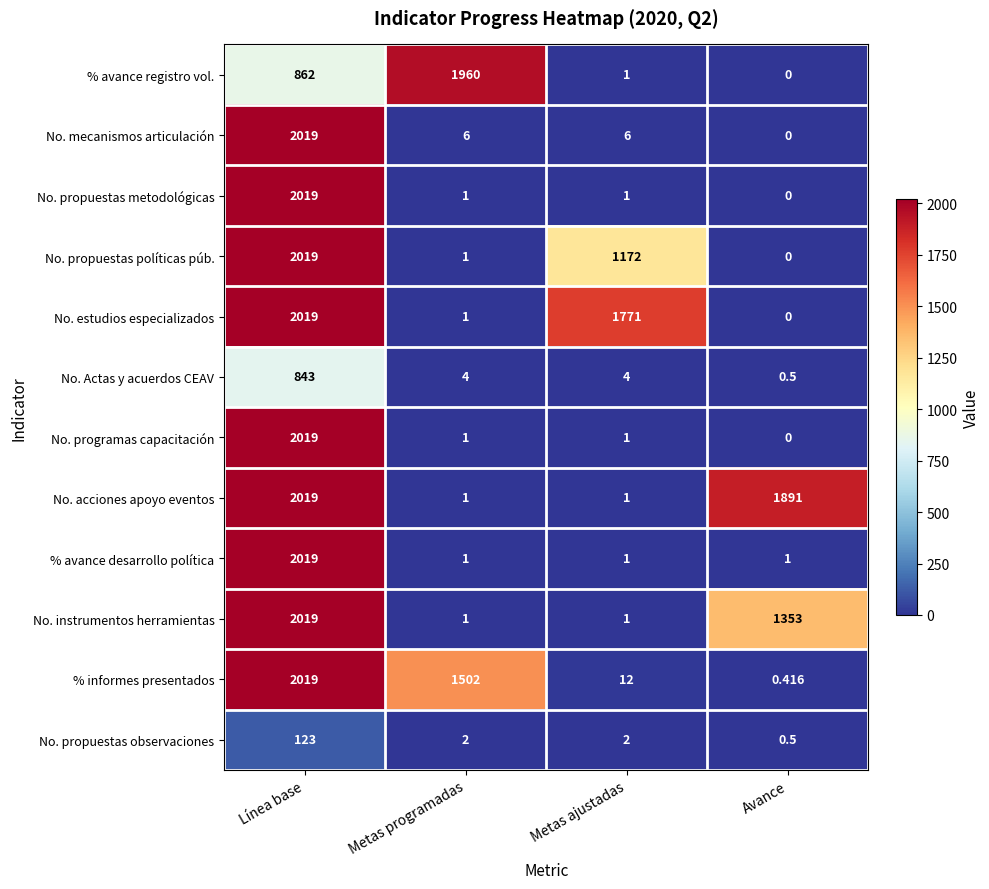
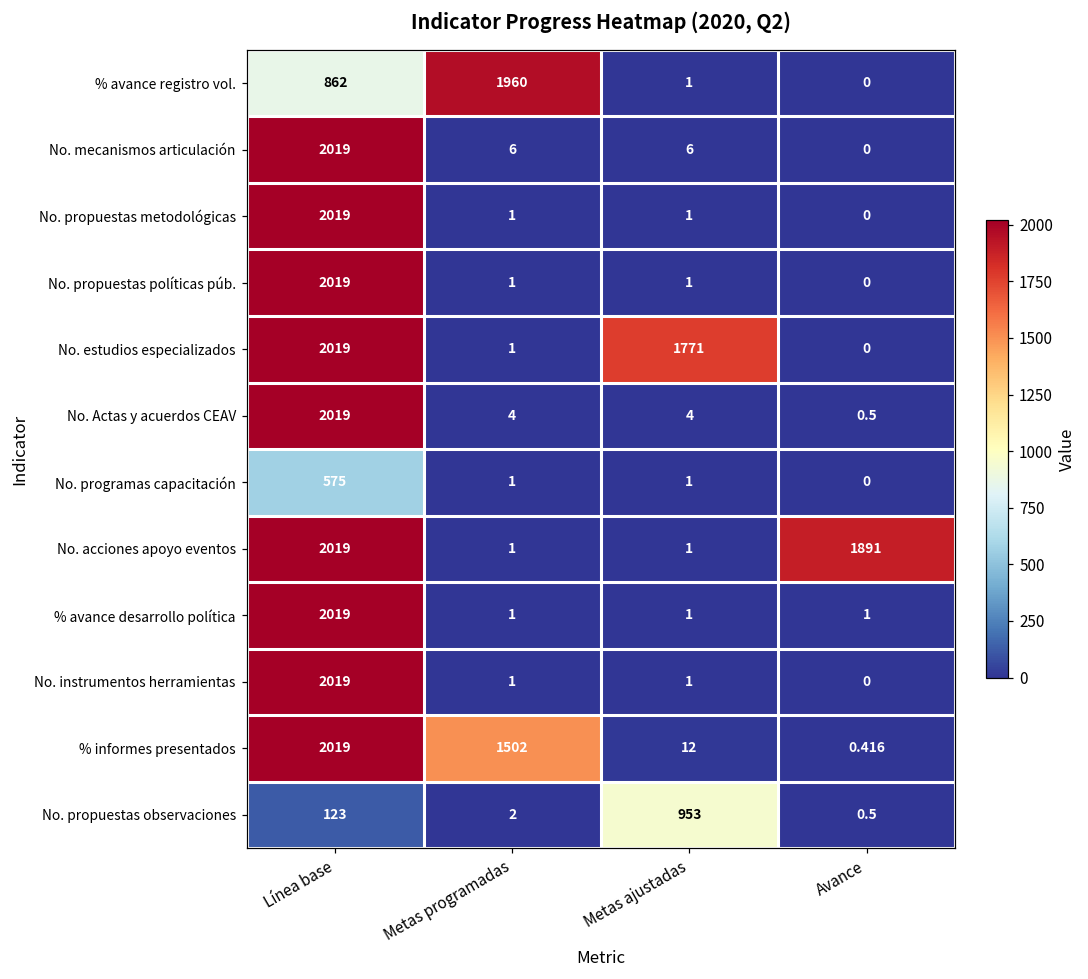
No. propuestas políticas púb., Metas ajustadas: 1172 -> 1
No. Actas y acuerdos CEAV, Línea base: 843 -> 2019
No. programas capacitación, Línea base: 2019 -> 575
No. instrumentos herramientas, Avance: 1353 -> 0
No. propuestas observaciones, Metas ajustadas: 2 -> 953
